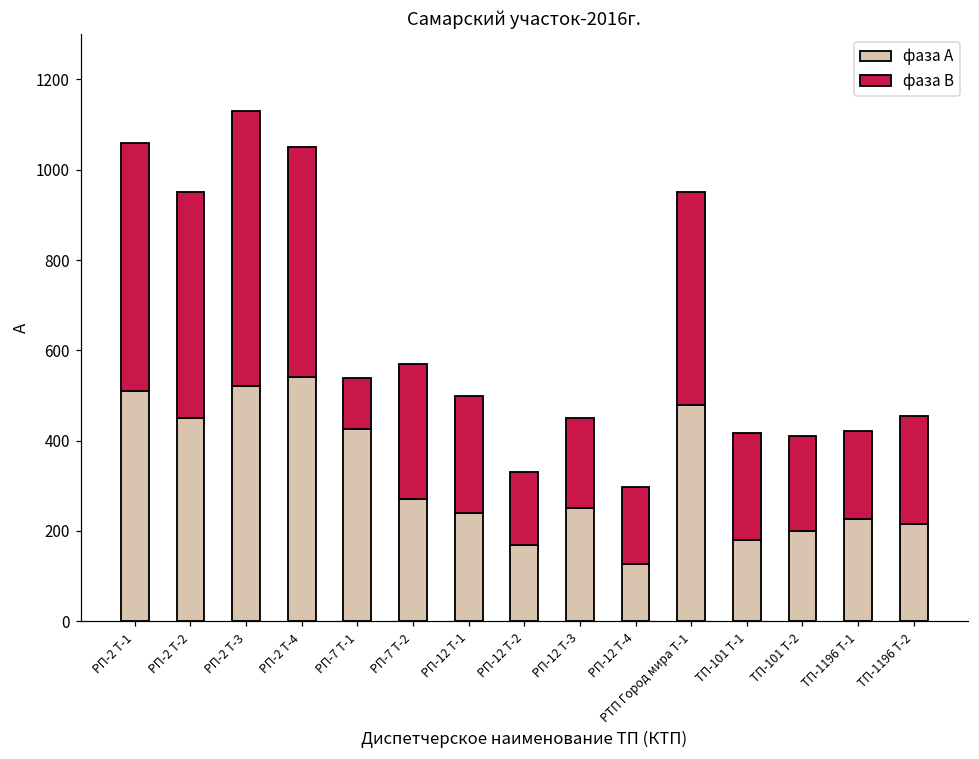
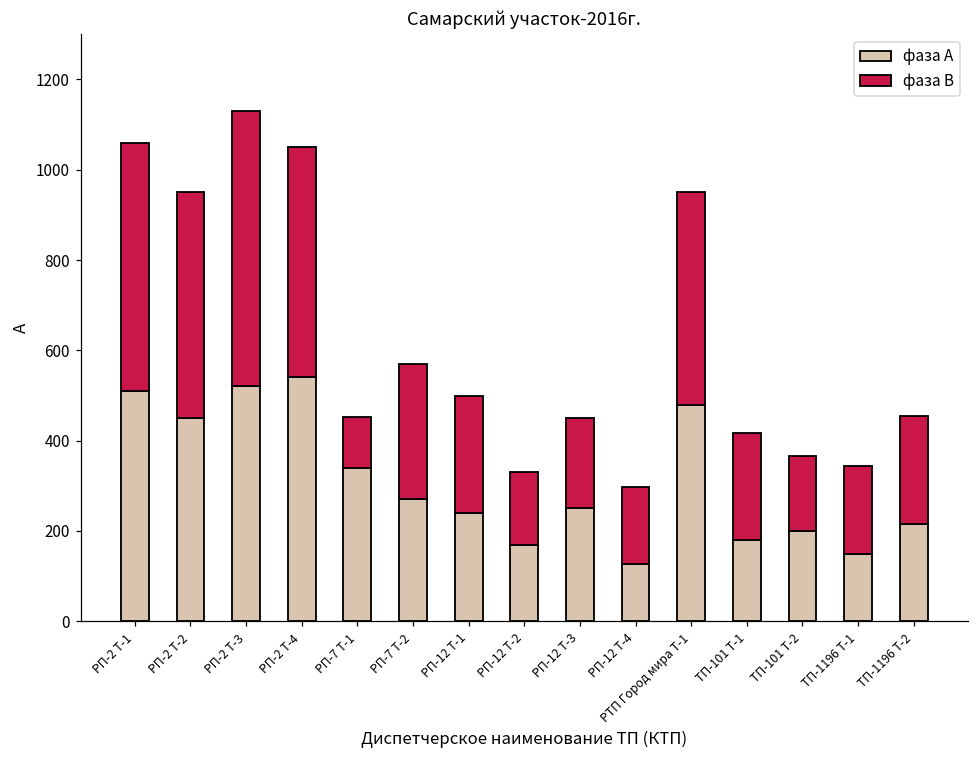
фаза А, РП-7 Т-1: 430 -> 340
фаза В, ТП-101 Т-2: 210 -> 170
фаза А, ТП-1196 Т-1: 230 -> 150
